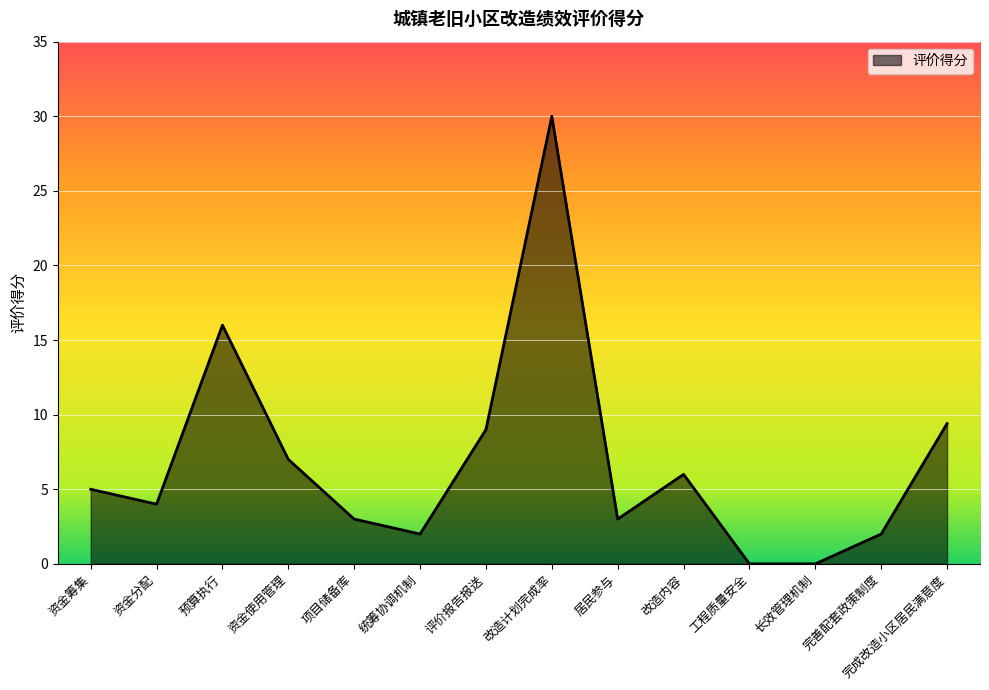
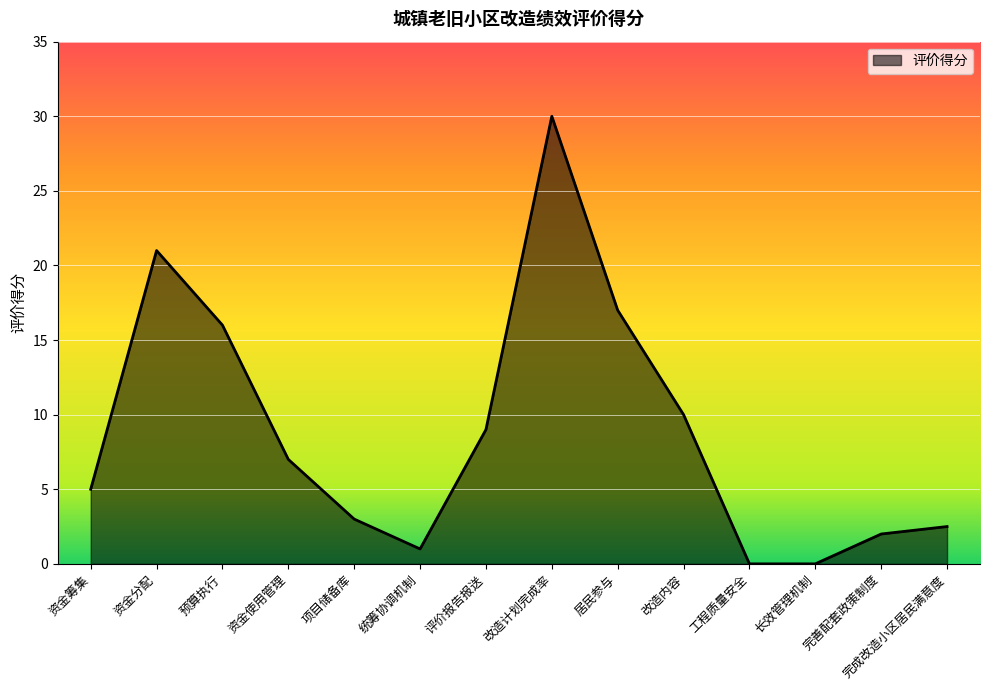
资金分配: 4 -> 21
统筹协调机制: 2 -> 1
居民参与: 3 -> 17
改造内容: 6 -> 10
完成改造小区居民满意度: 9.4 -> 2.5
